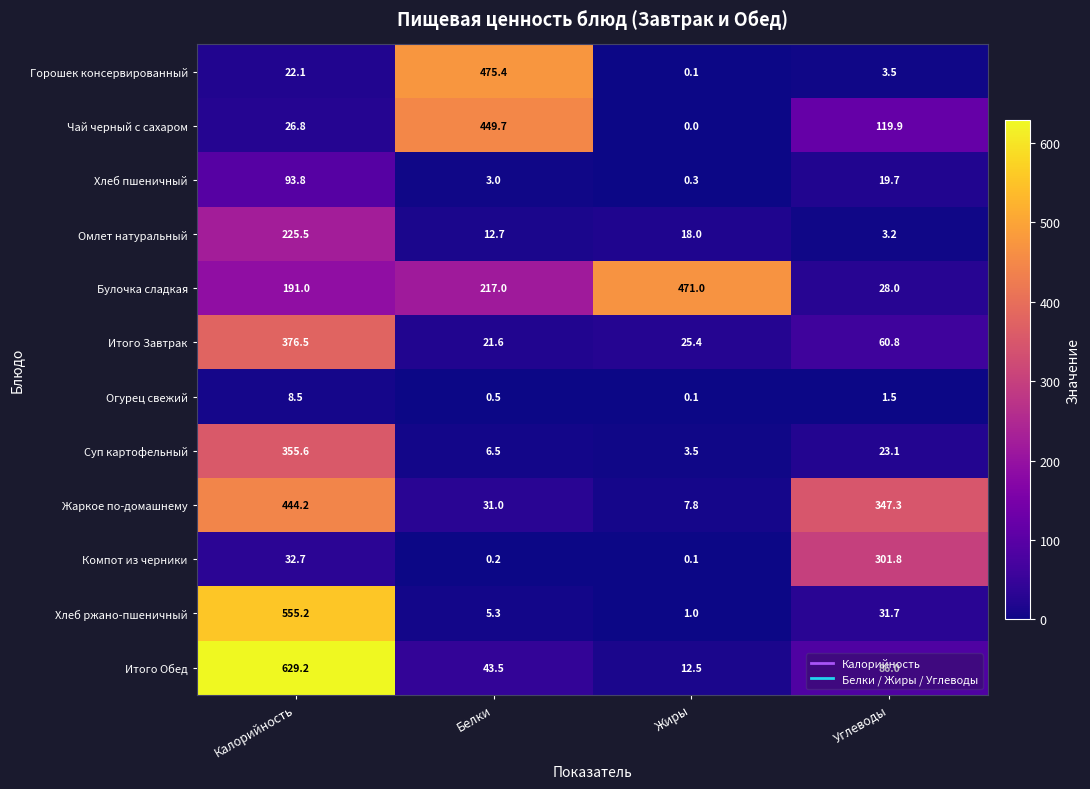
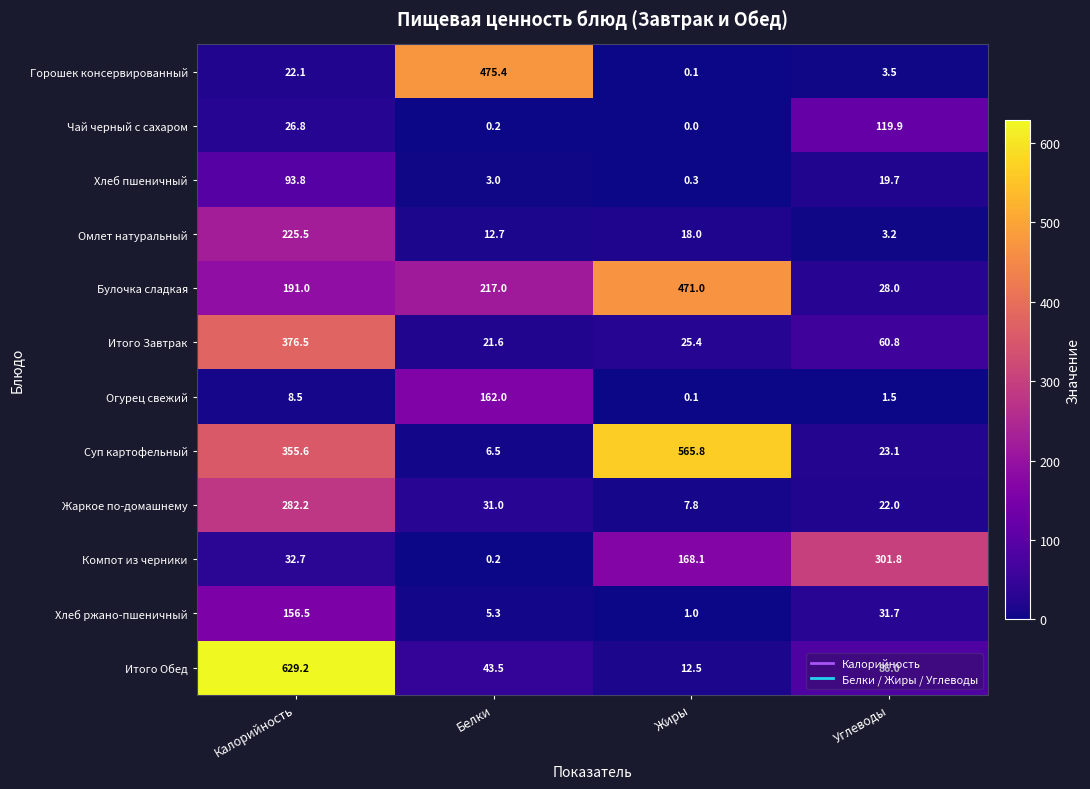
Чай черный с сахаром, Белки: 449.7 -> 0.2
Огурец свежий, Белки: 0.5 -> 162.0
Суп картофельный, Жиры: 3.5 -> 565.8
Жаркое по-домашнему, Калорийность: 444.2 -> 282.2
Жаркое по-домашнему, Углеводы: 347.3 -> 22.0
Компот из черники, Жиры: 0.1 -> 168.1
Хлеб ржано-пшеничный, Калорийность: 555.2 -> 156.5
